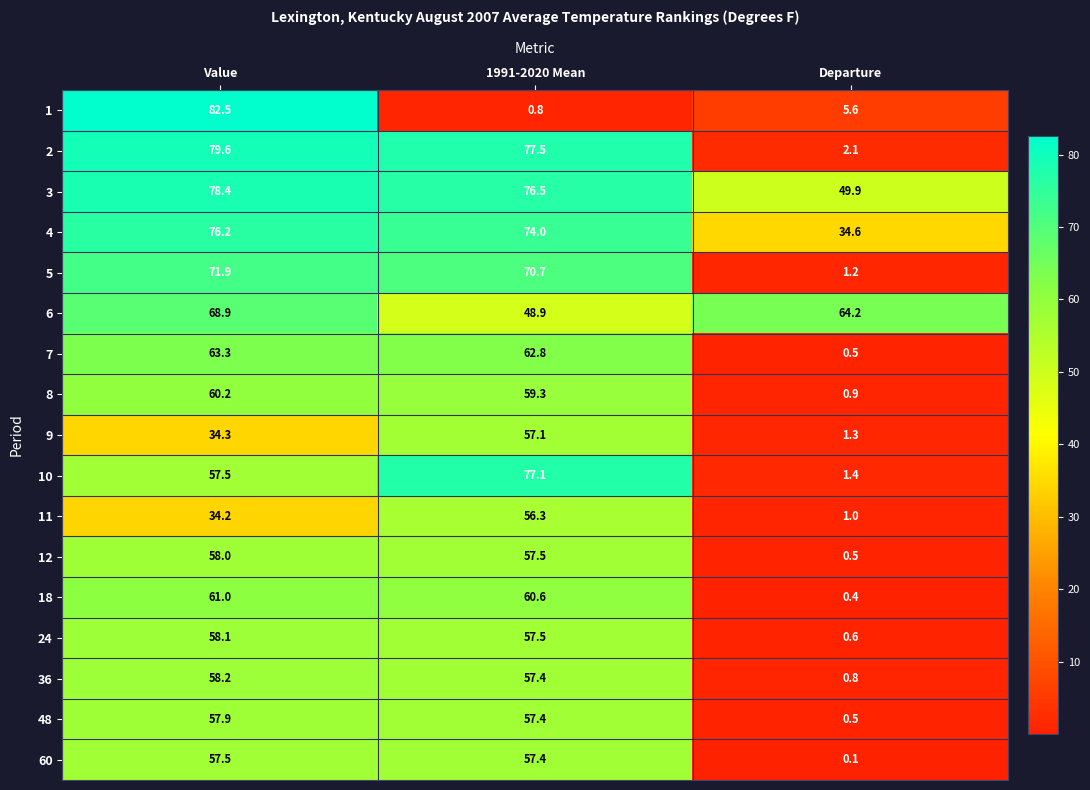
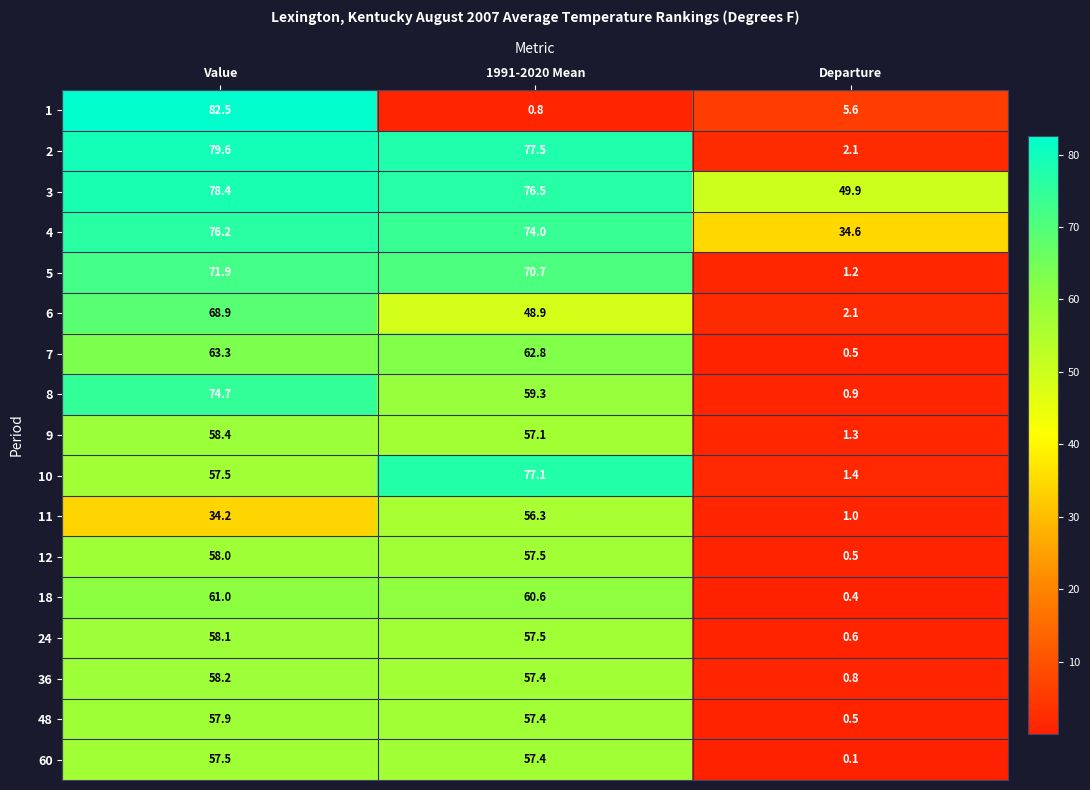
6, Departure: 64.2 -> 2.1
8, Value: 60.2 -> 74.7
9, Value: 34.3 -> 58.4
